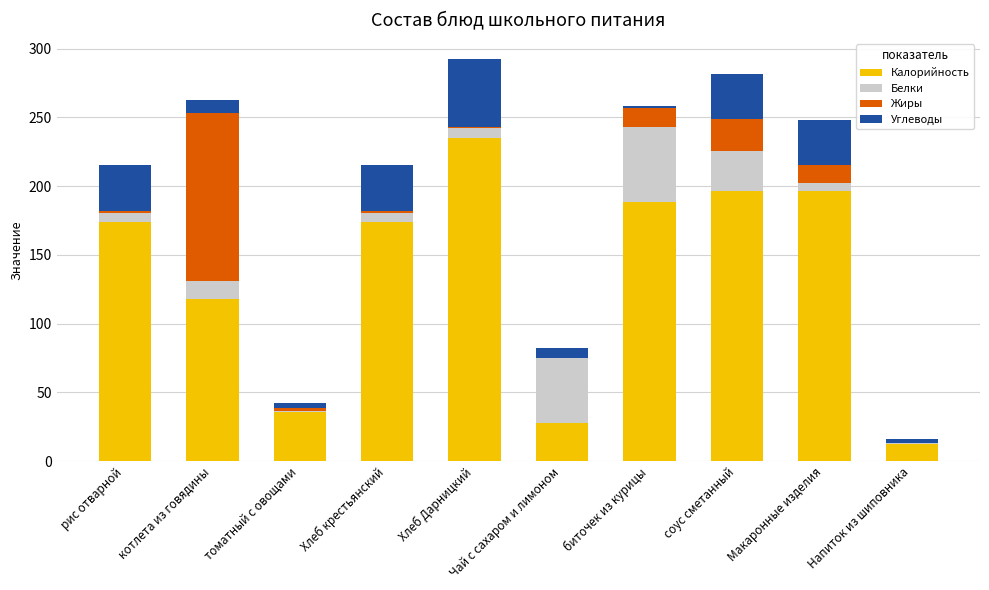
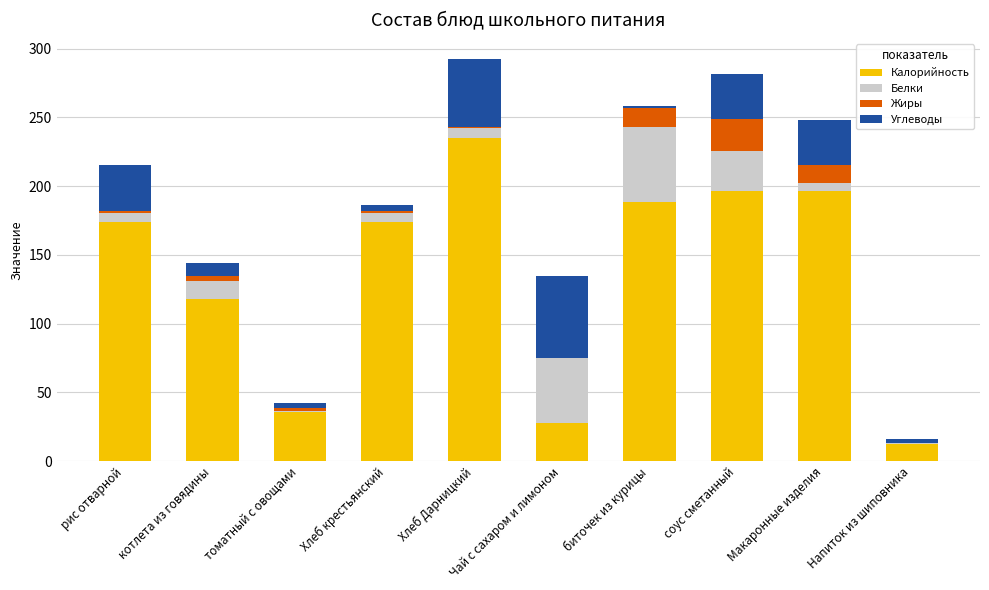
Жиры, котлета из говядины: 122 -> 3
Углеводы, Хлеб крестьянский: 33 -> 5
Углеводы, Чай с сахаром и лимоном: 7 -> 59
